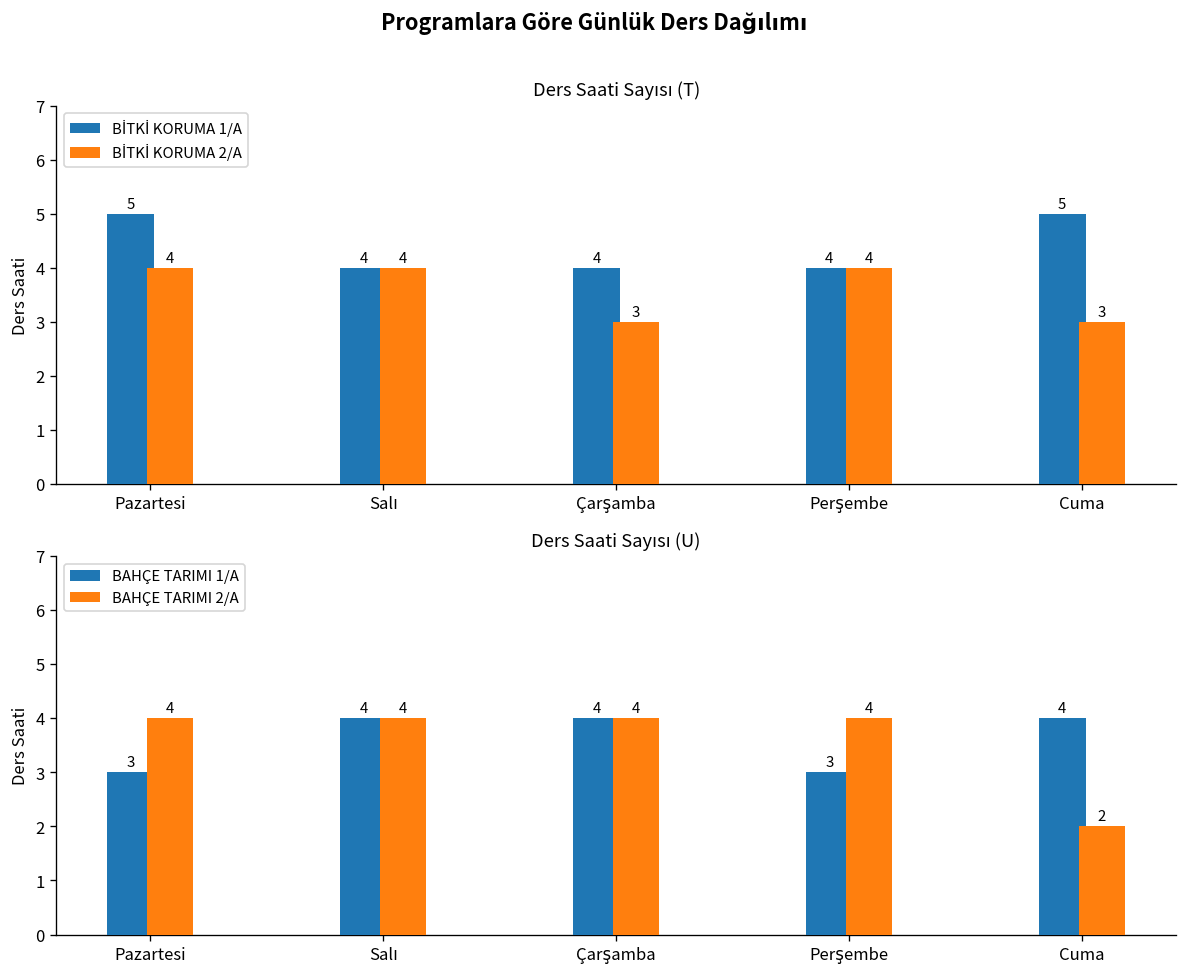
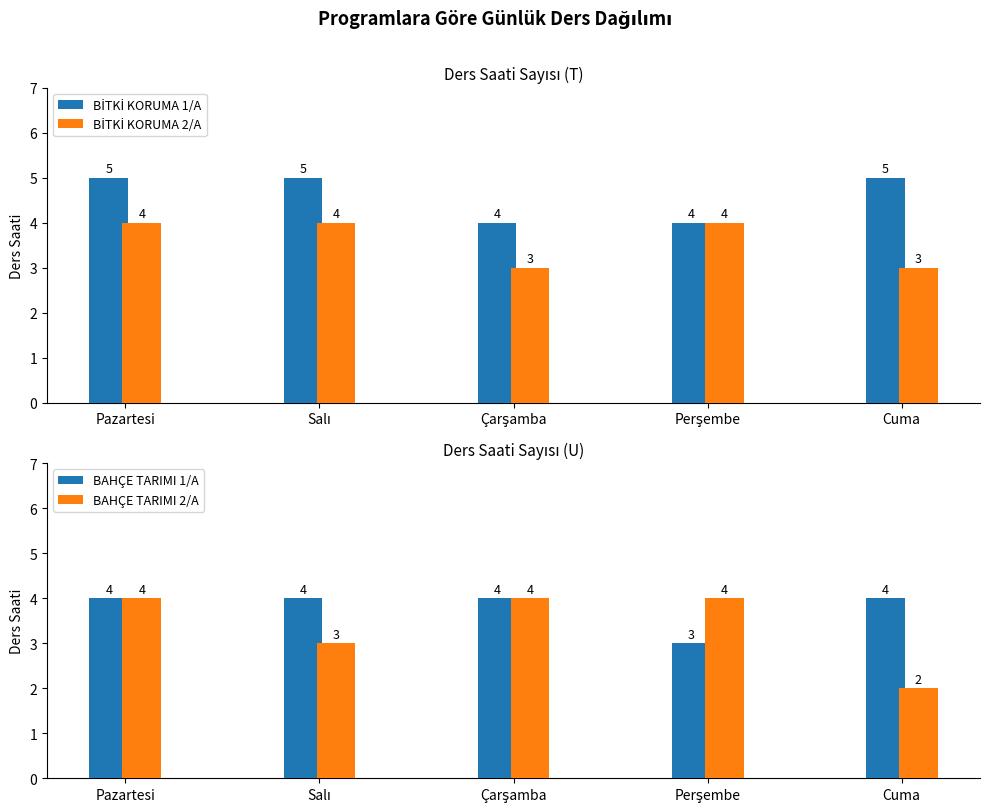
Ders Saati Sayısı (T), BİTKİ KORUMA 1/A, Salı: 4 -> 5
Ders Saati Sayısı (U), BAHÇE TARIMI 1/A, Pazartesi: 3 -> 4
Ders Saati Sayısı (U), BAHÇE TARIMI 2/A, Salı: 4 -> 3
